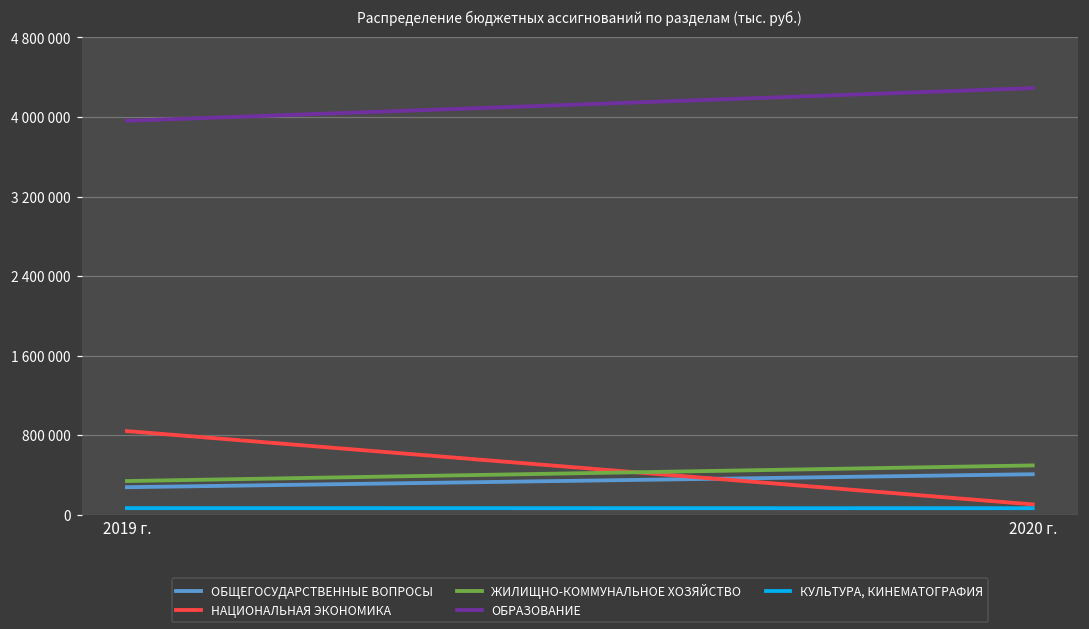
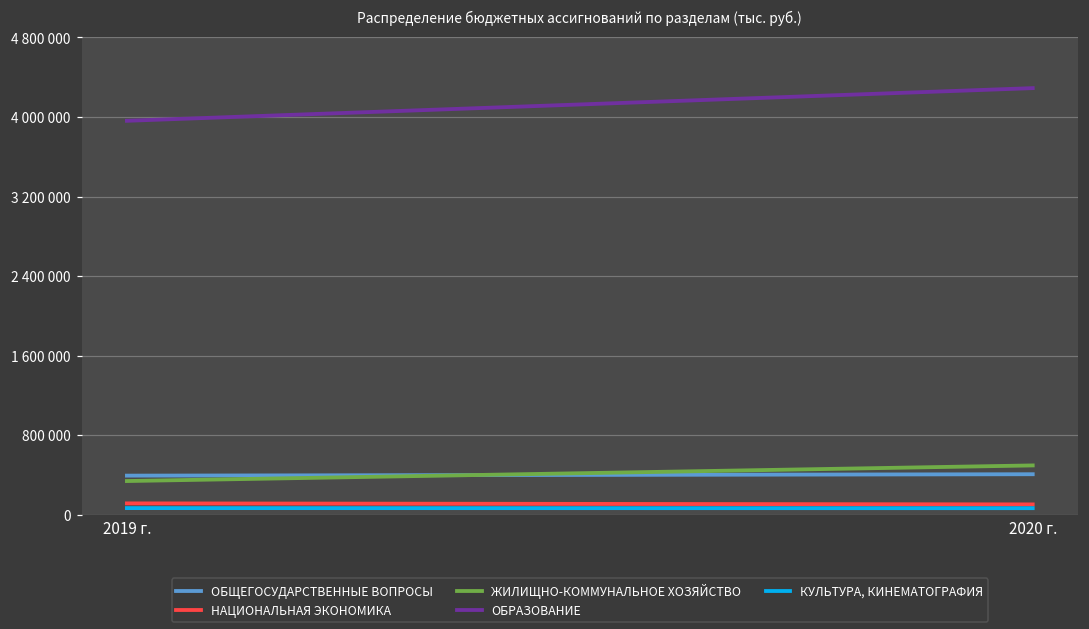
ОБЩЕГОСУДАРСТВЕННЫЕ ВОПРОСЫ, 2019 г.: 300000 -> 400000
НАЦИОНАЛЬНАЯ ЭКОНОМИКА, 2019 г.: 800000 -> 100000
